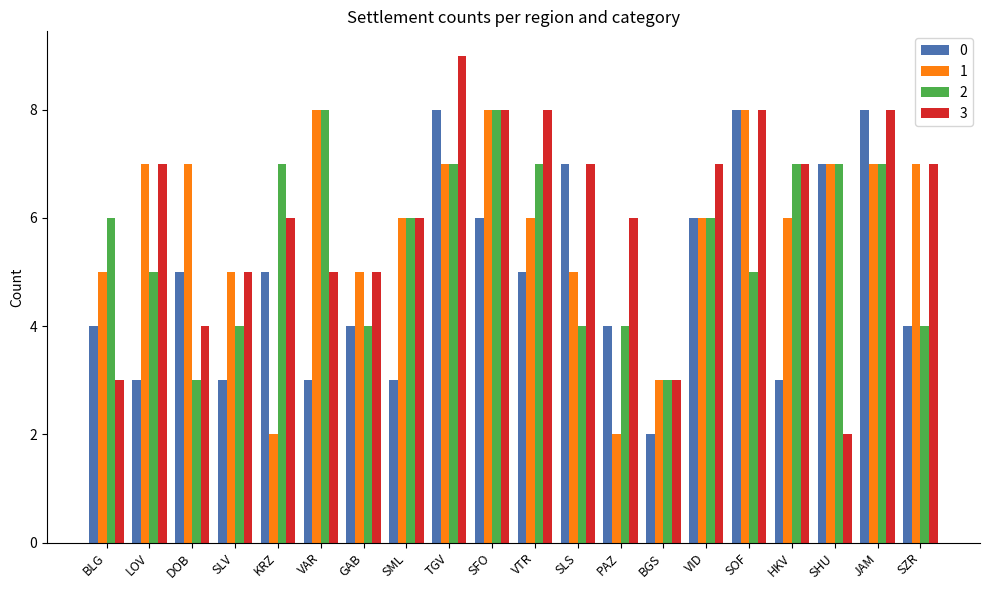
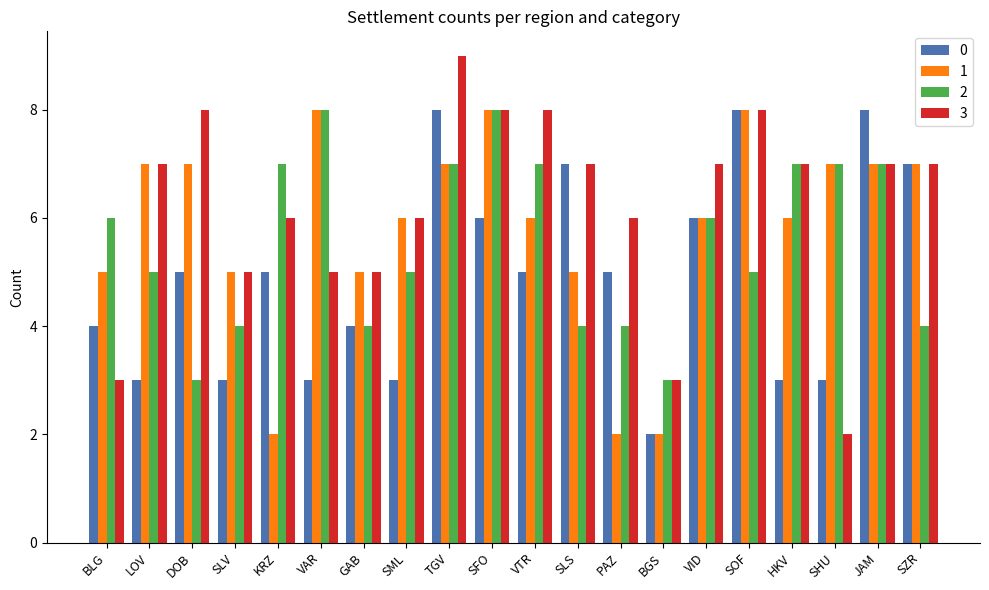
3, DOB: 4 -> 8
2, SML: 6 -> 5
0, PAZ: 4 -> 5
1, BGS: 3 -> 2
0, SHU: 7 -> 3
3, JAM: 8 -> 7
0, SZR: 4 -> 7
